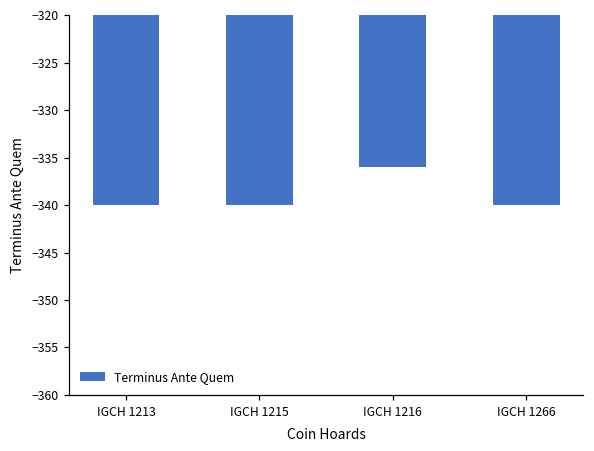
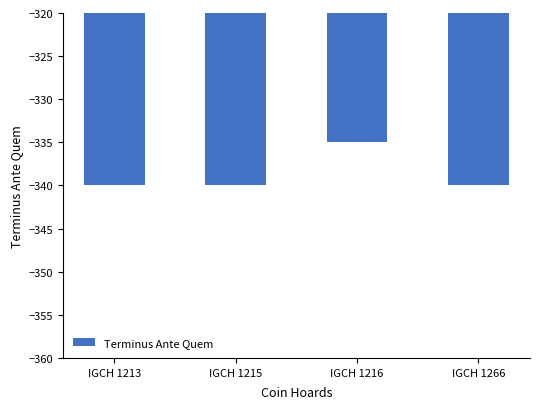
IGCH 1216: -336 -> -335
